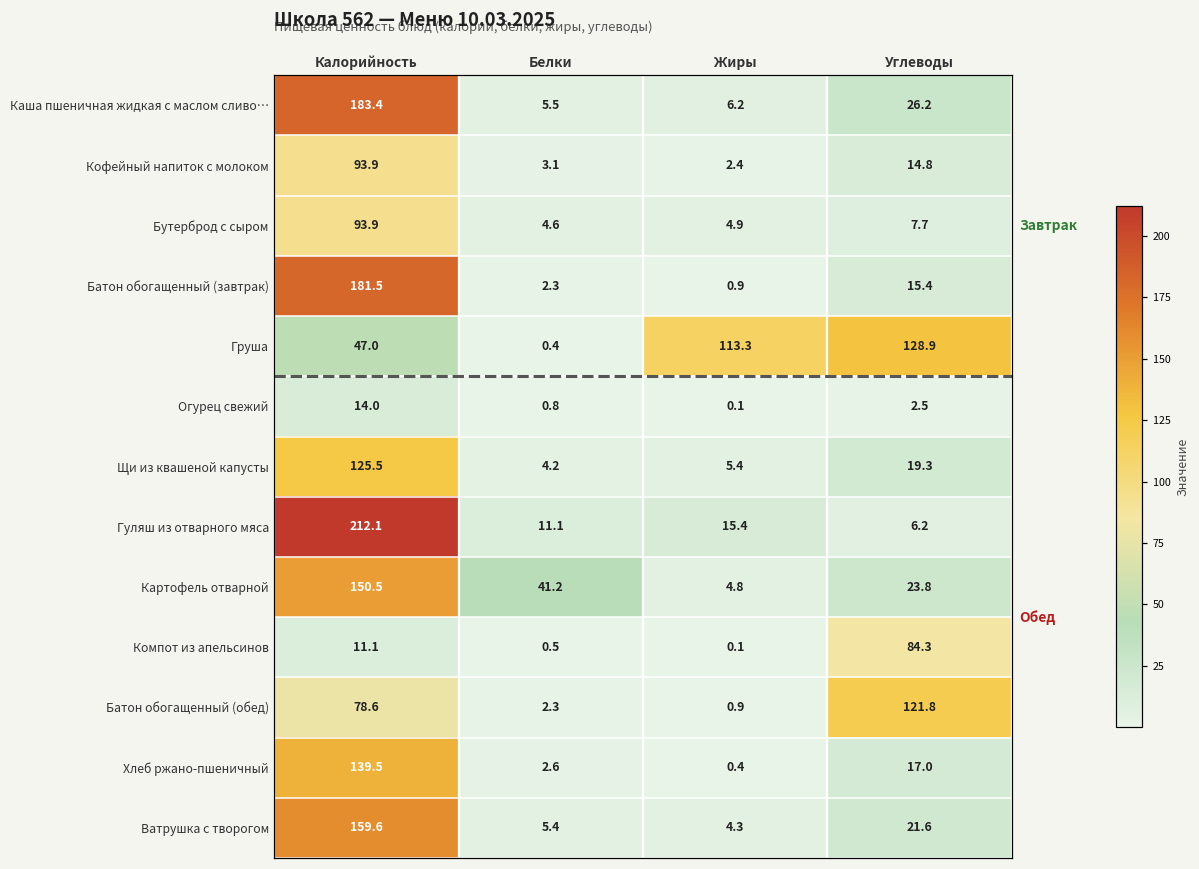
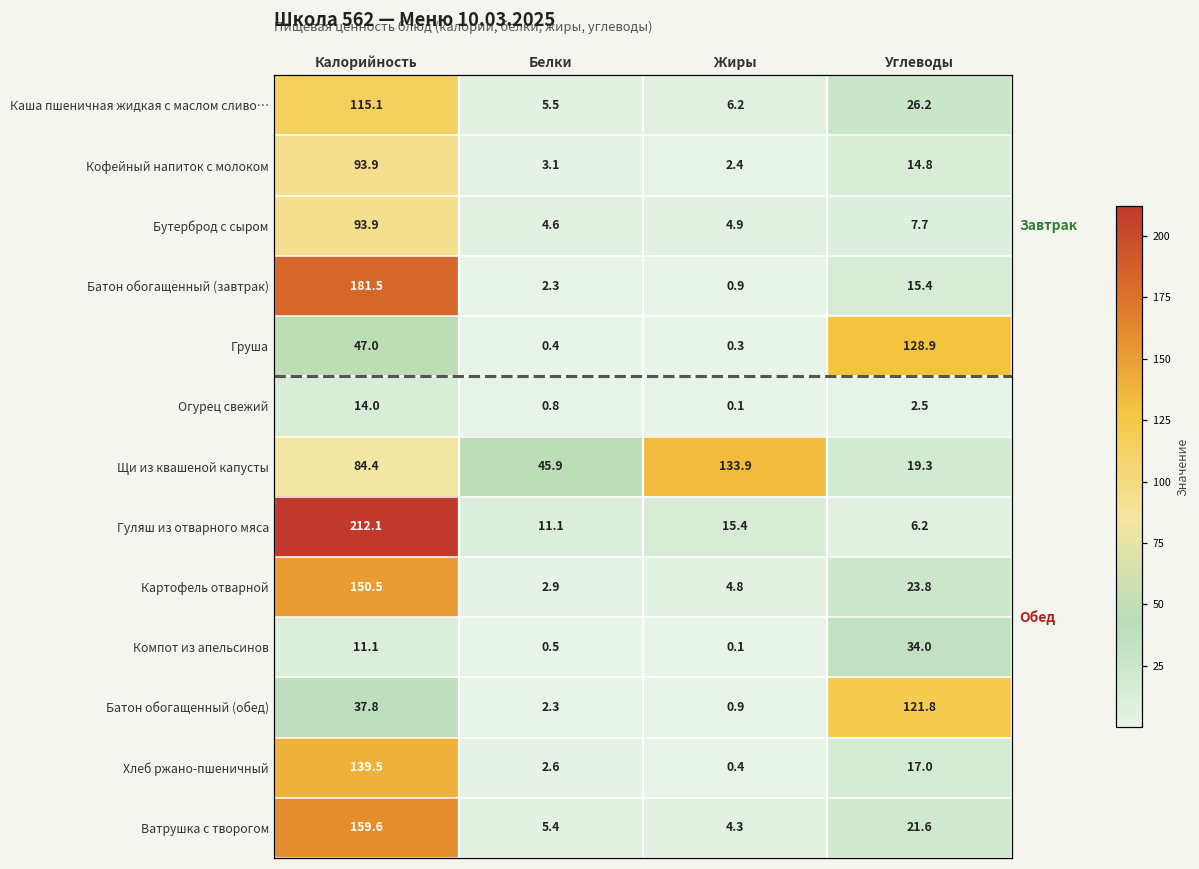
Каша пшеничная жидкая с маслом сливо…, Калорийность: 183.4 -> 115.1
Груша, Жиры: 113.3 -> 0.3
Щи из квашеной капусты, Калорийность: 125.5 -> 84.4
Щи из квашеной капусты, Белки: 4.2 -> 45.9
Щи из квашеной капусты, Жиры: 5.4 -> 133.9
Картофель отварной, Белки: 41.2 -> 2.9
Компот из апельсинов, Углеводы: 84.3 -> 34.0
Батон обогащенный (обед), Калорийность: 78.6 -> 37.8
